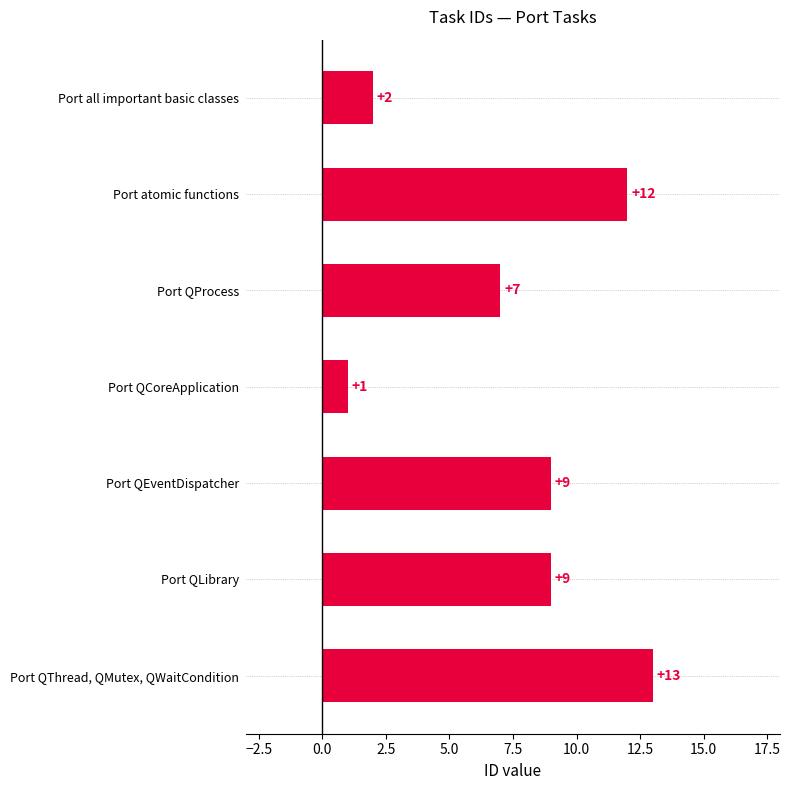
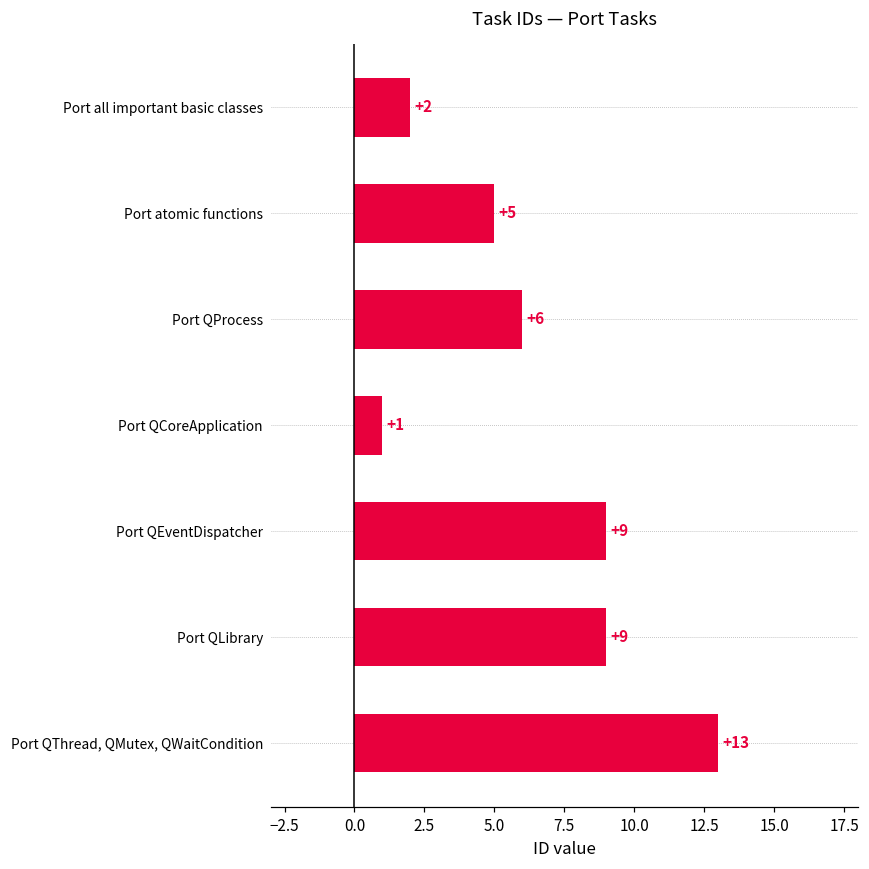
Port atomic functions: +12 -> +5
Port QProcess: +7 -> +6
